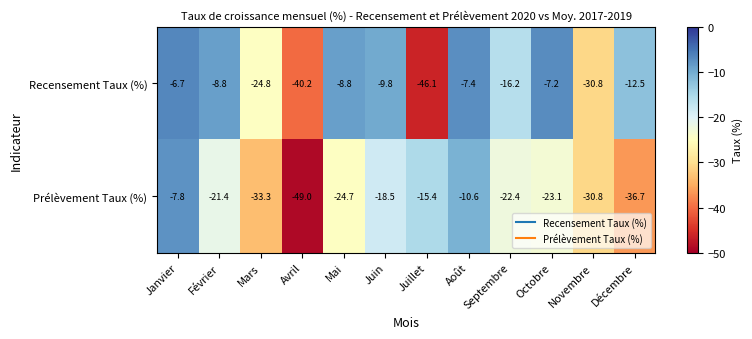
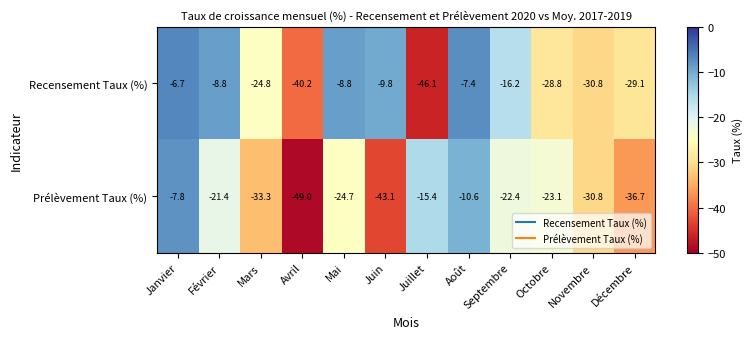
Recensement Taux (%), Octobre: -7.2 -> -28.8
Recensement Taux (%), Décembre: -12.5 -> -29.1
Prélèvement Taux (%), Juin: -18.5 -> -43.1
